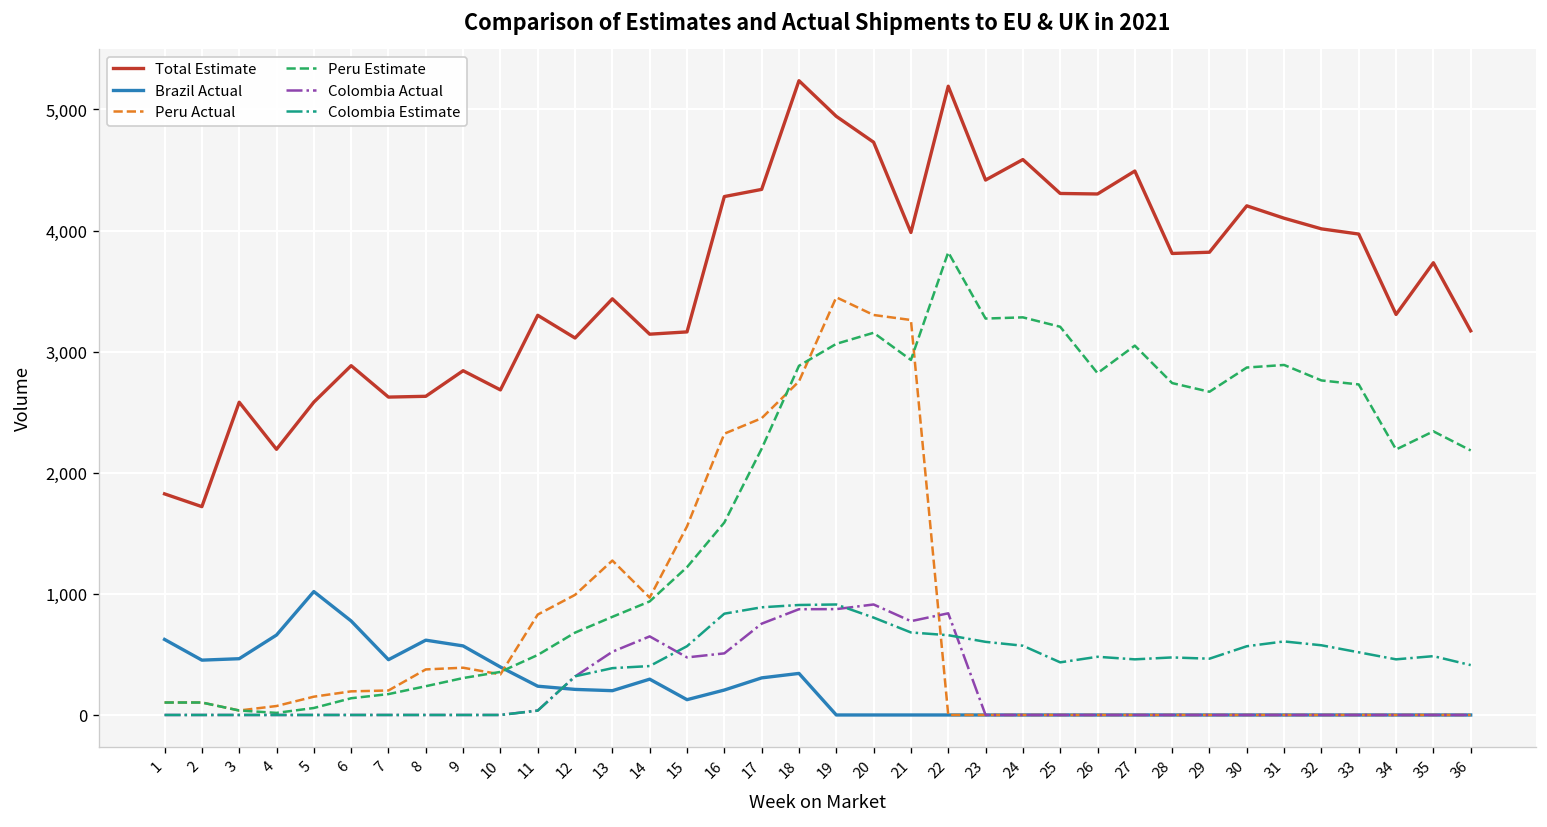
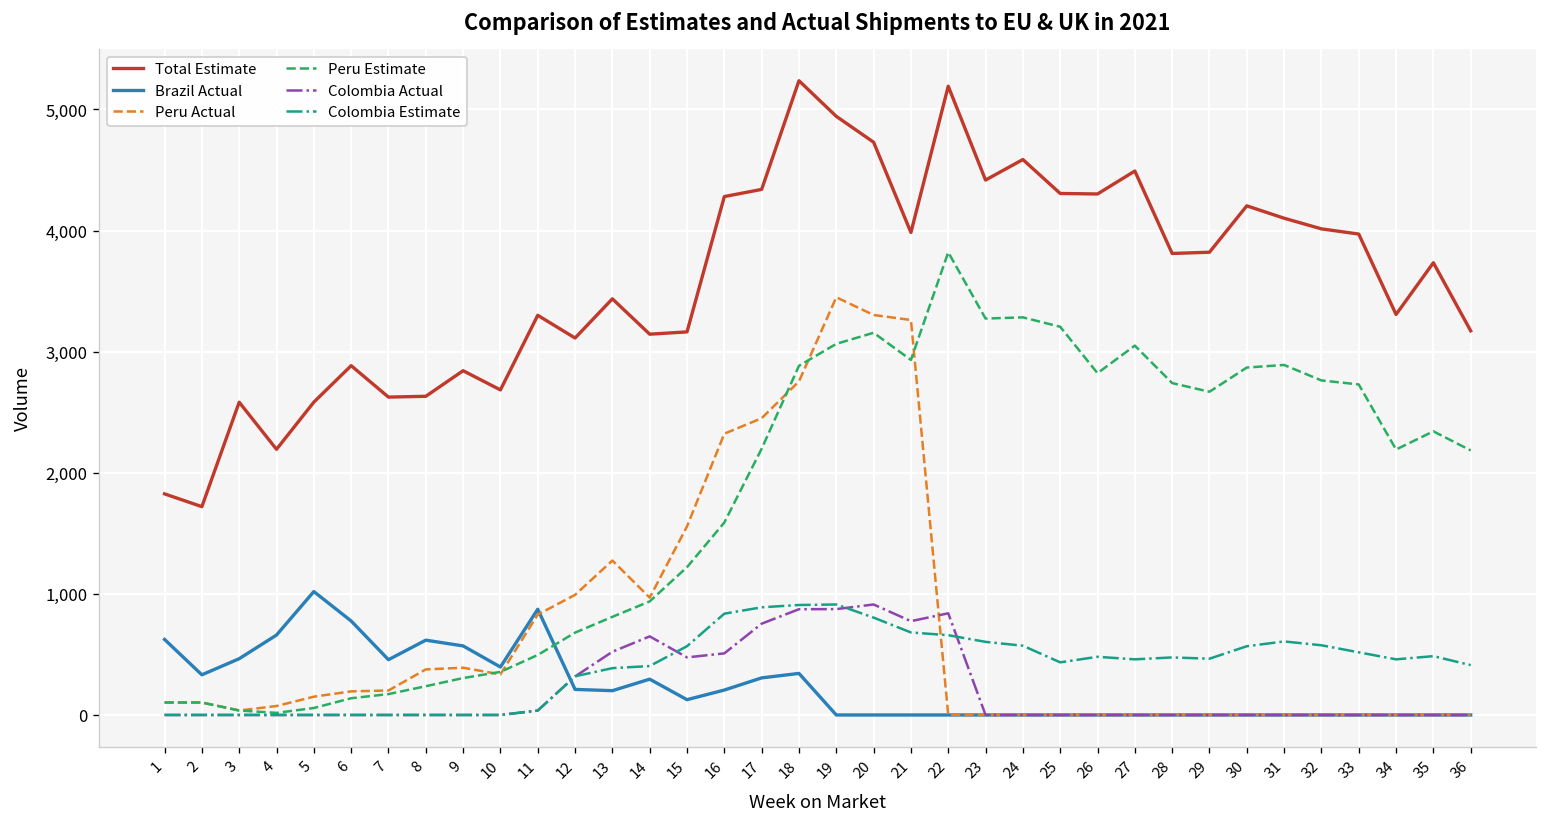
Brazil Actual, 2: 450 -> 330
Brazil Actual, 11: 240 -> 870
